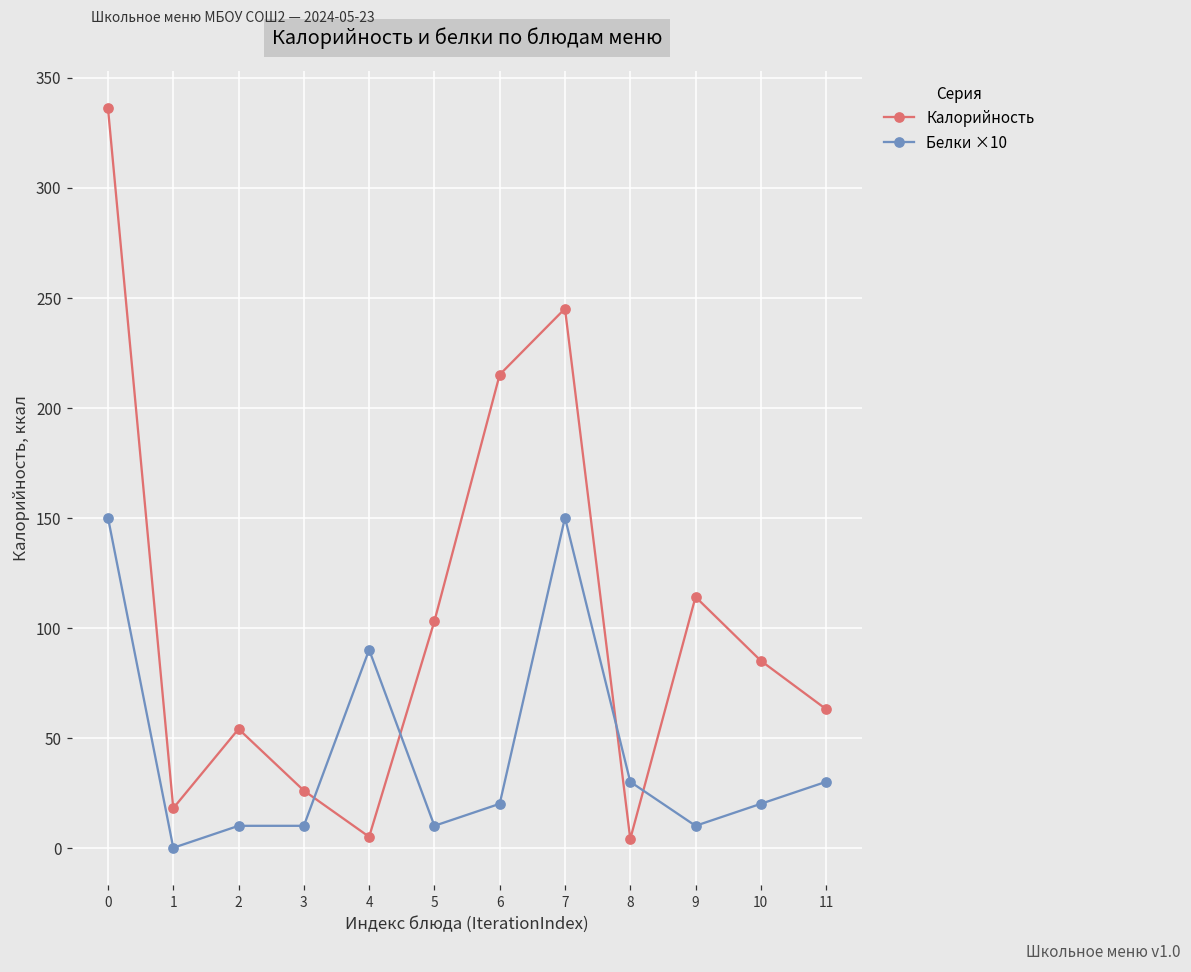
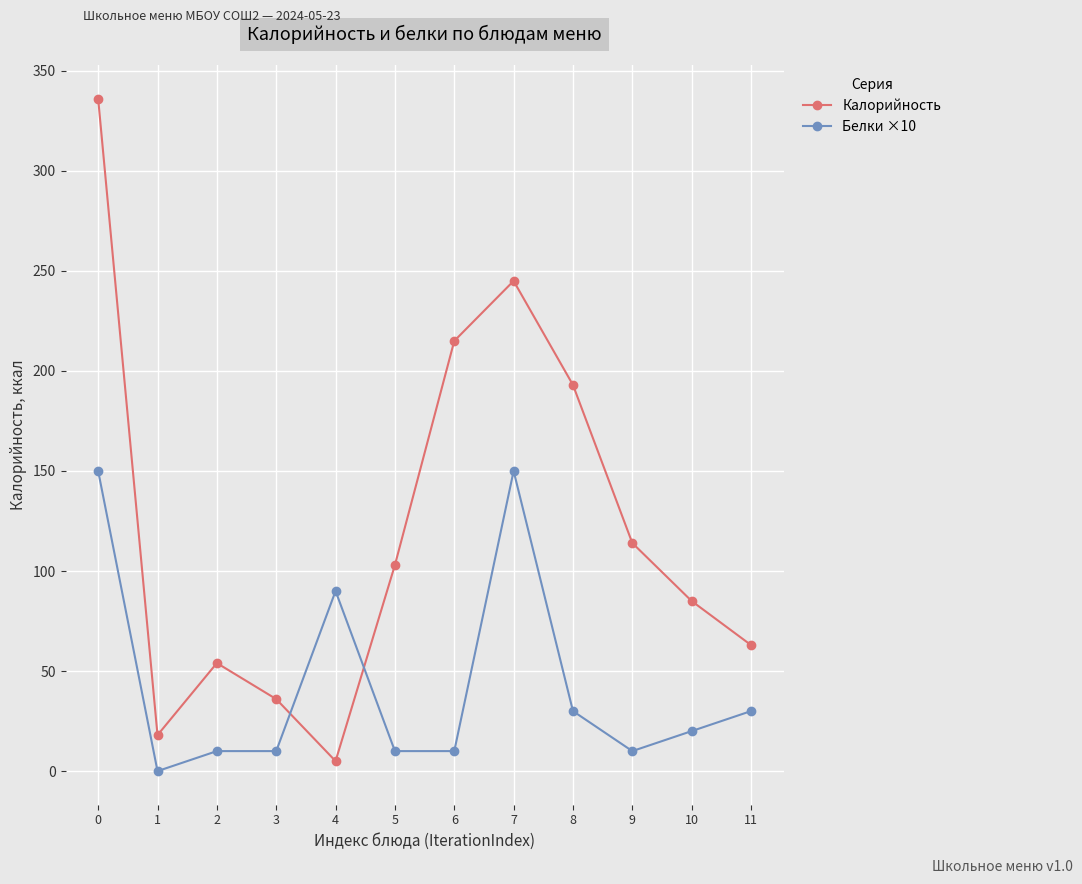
Калорийность, 3: 26 -> 36
Белки ×10, 6: 20 -> 10
Калорийность, 8: 4 -> 193
